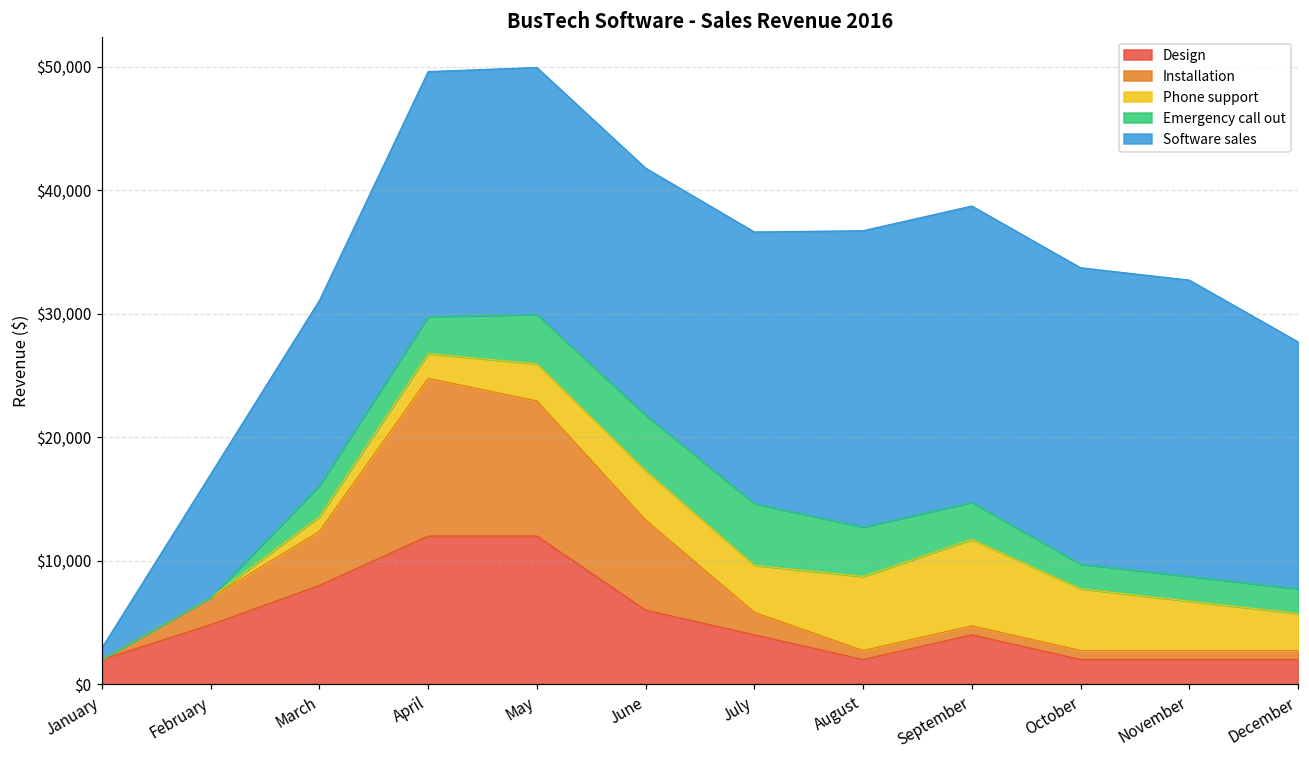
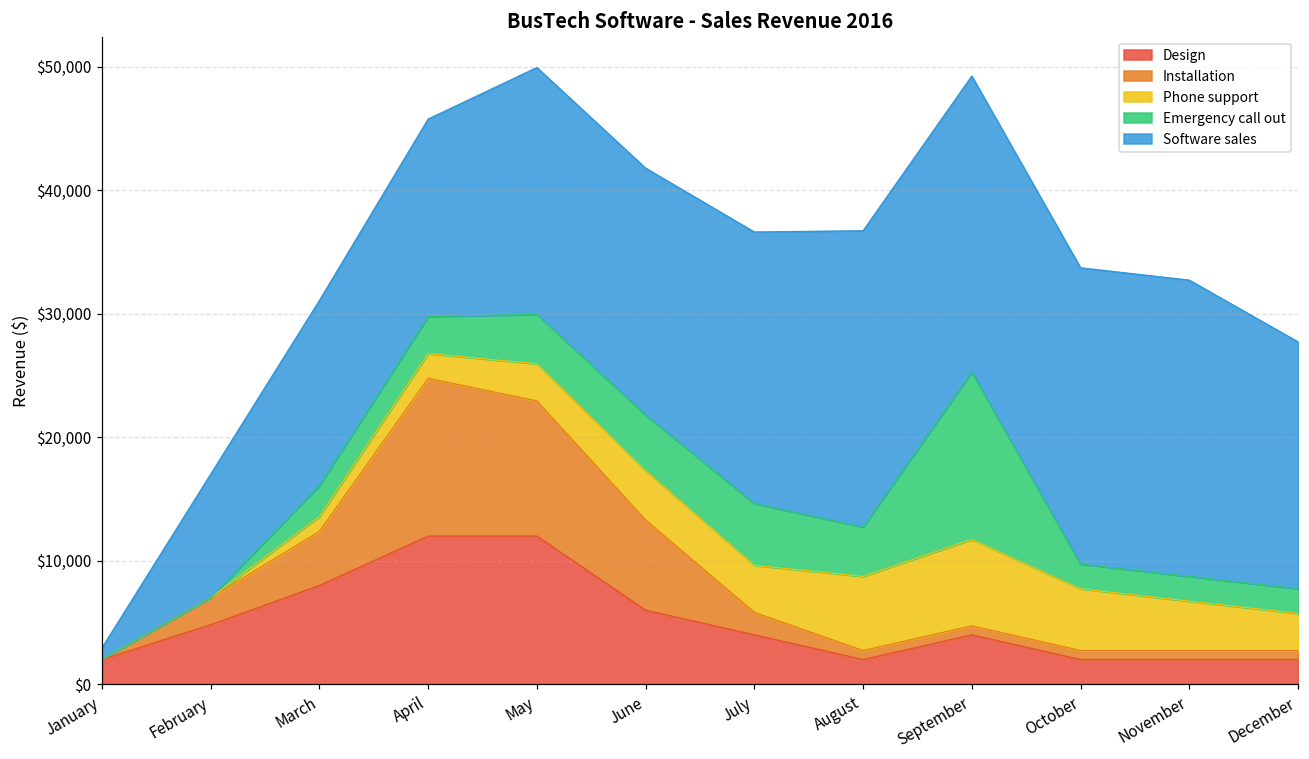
Software sales, April: $19,800 -> $16,000
Emergency call out, September: $3,000 -> $13,500
